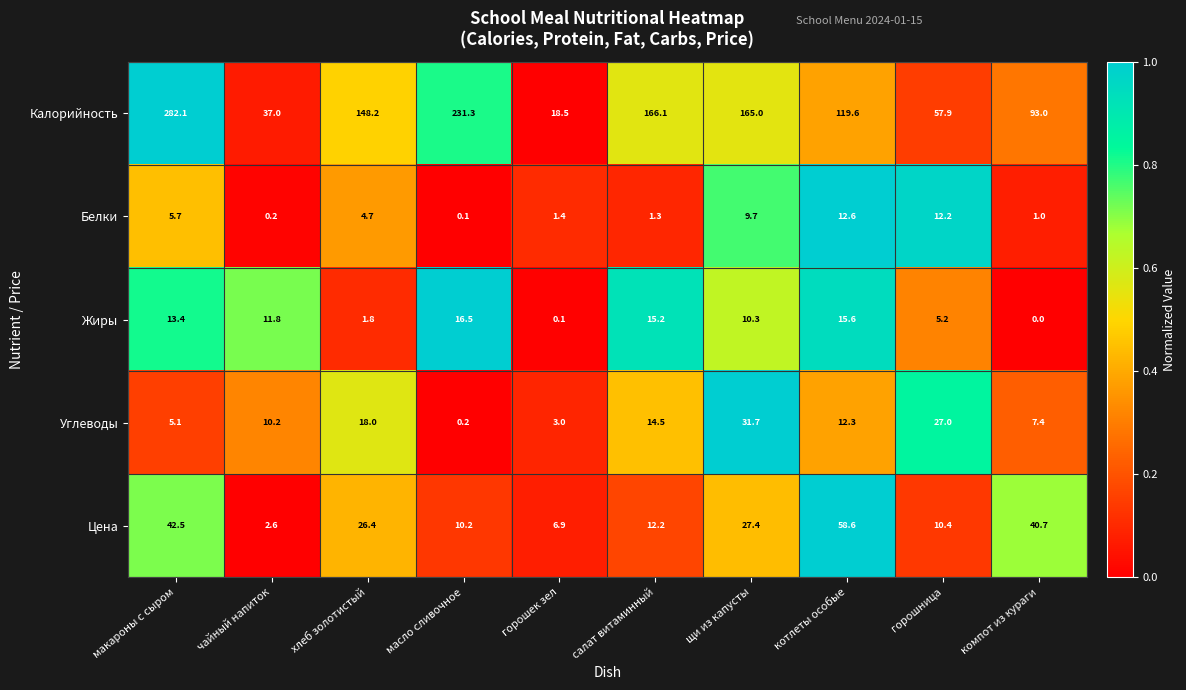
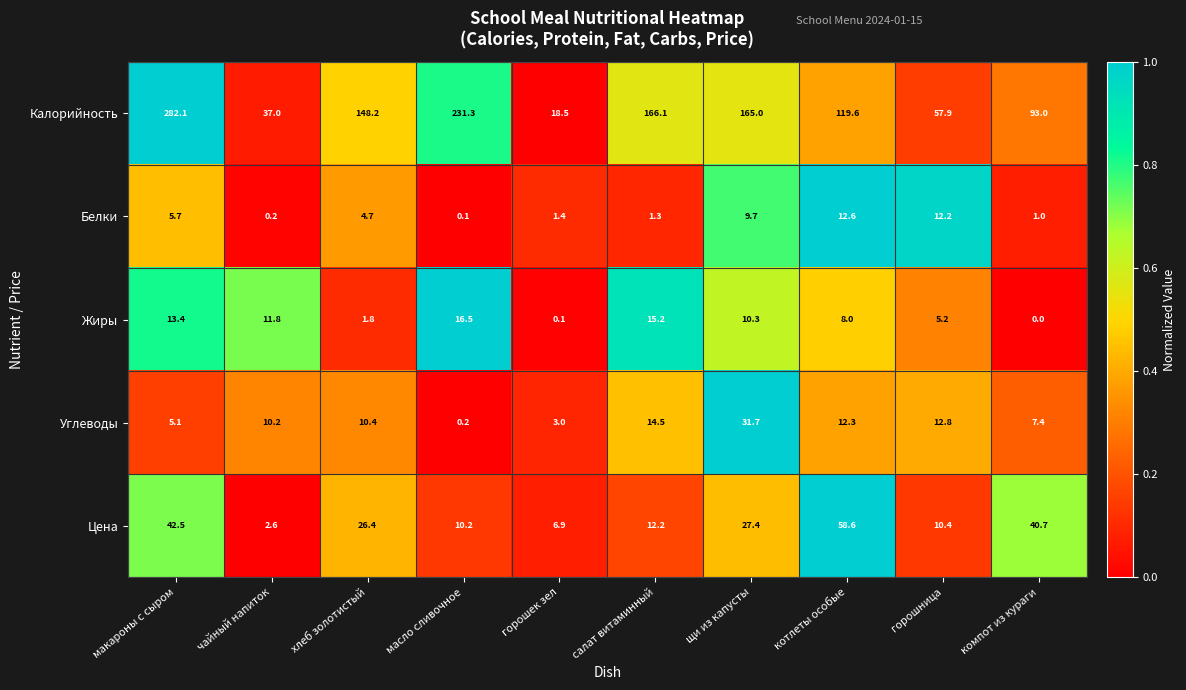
Жиры, котлеты особые: 15.6 -> 8.0
Углеводы, хлеб золотистый: 18.0 -> 10.4
Углеводы, горошница: 27.0 -> 12.8
